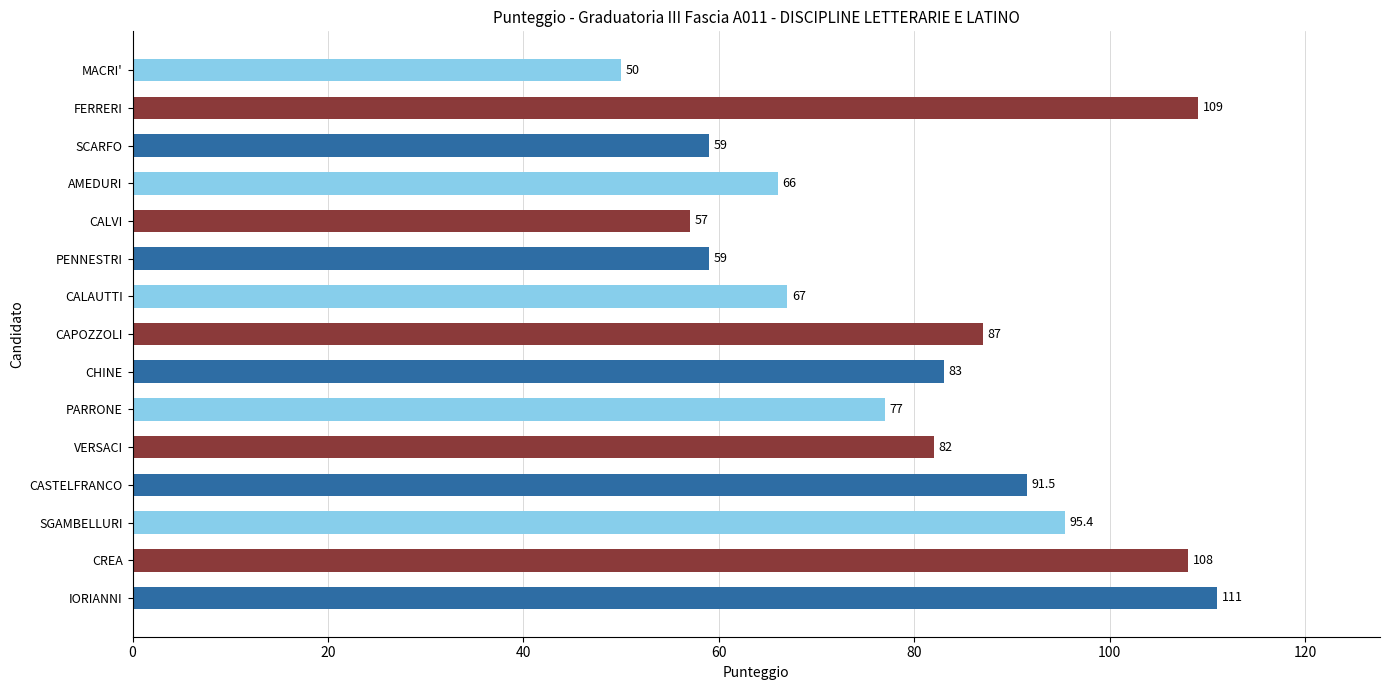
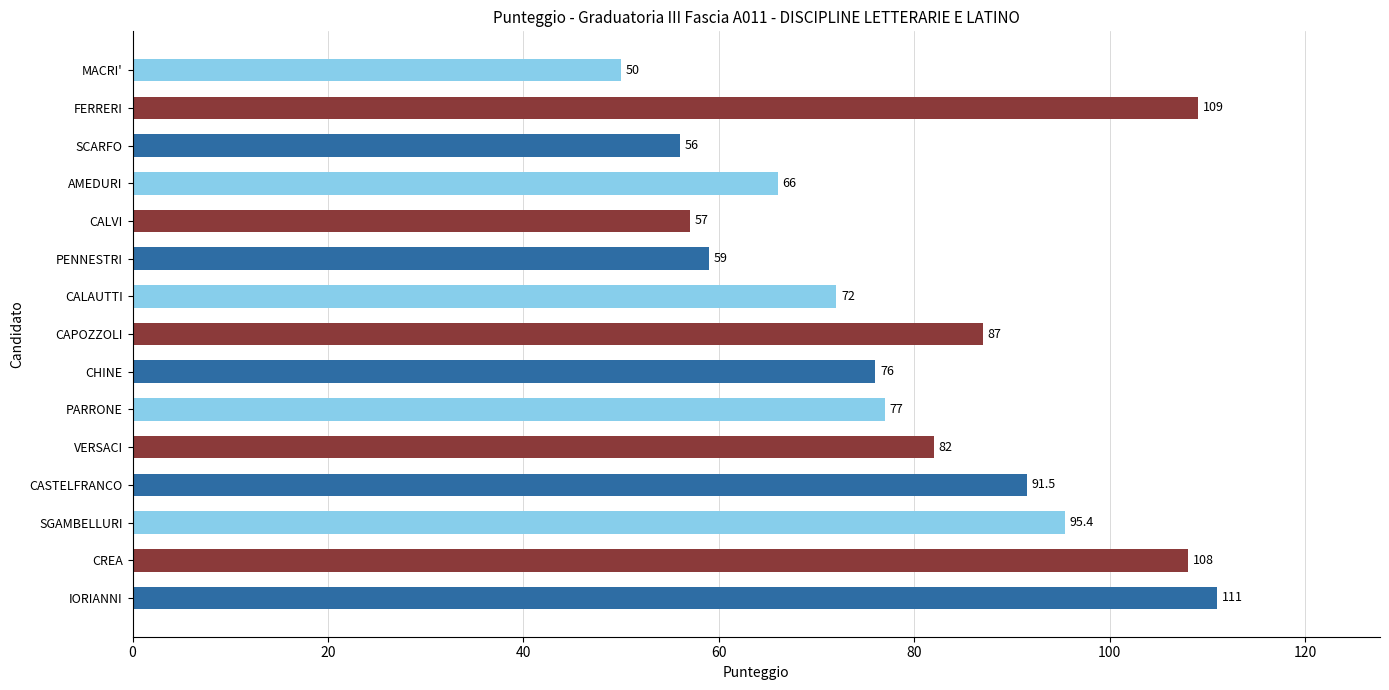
SCARFO: 59 -> 56
CALAUTTI: 67 -> 72
CHINE: 83 -> 76
